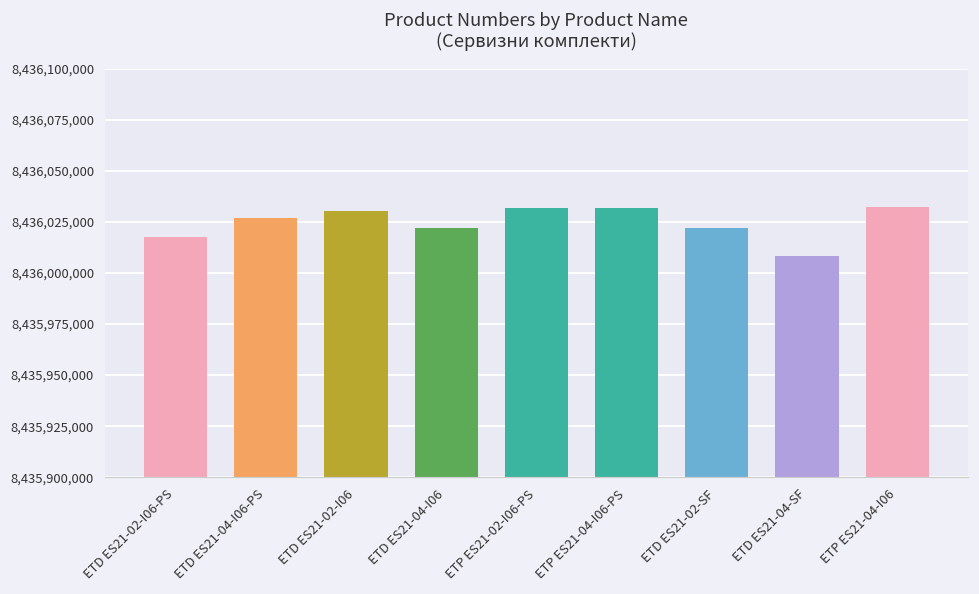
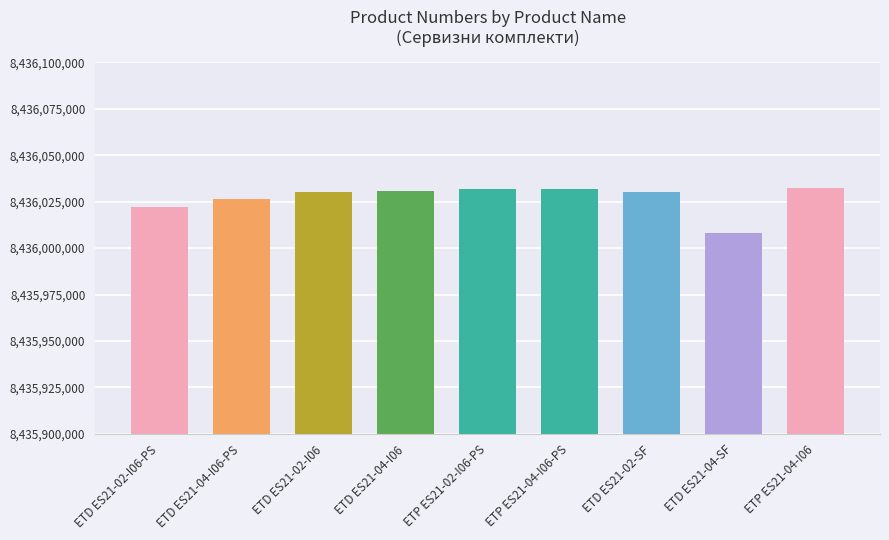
ETD ES21-02-I06-PS: 8,436,017,000 -> 8,436,022,000
ETD ES21-04-I06: 8,436,022,000 -> 8,436,031,000
ETD ES21-02-SF: 8,436,022,000 -> 8,436,030,000
